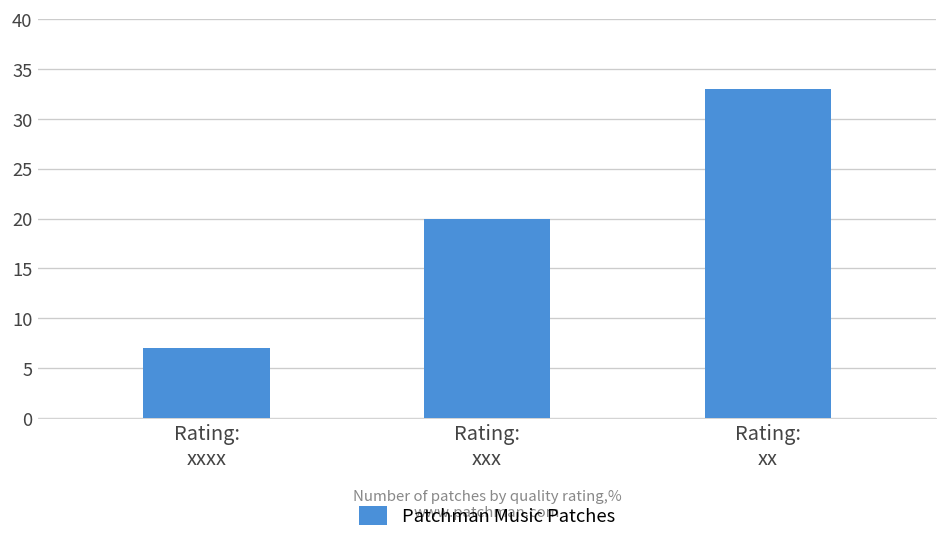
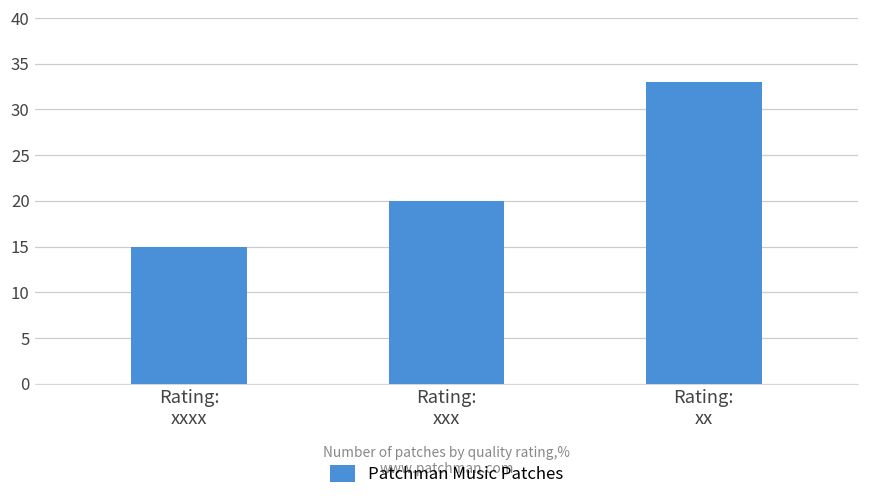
Rating: xxxx: 7 -> 15
